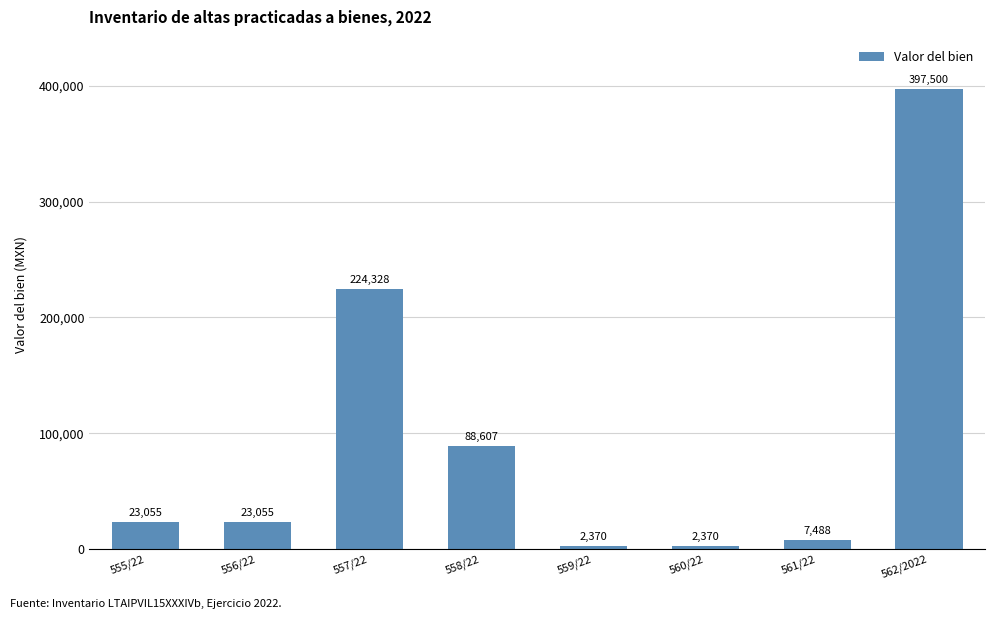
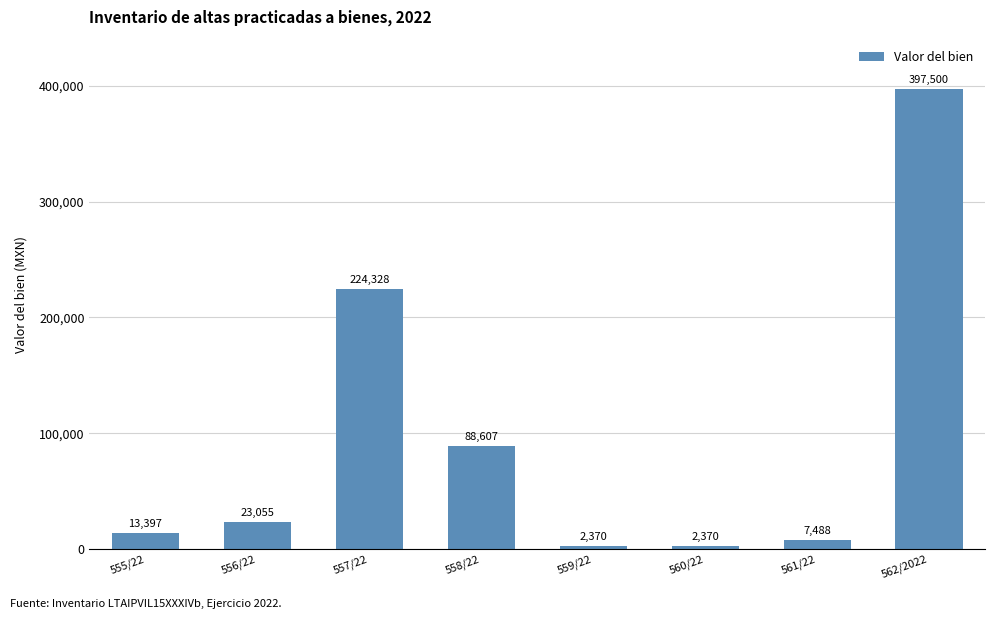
555/22: 23,055 -> 13,397
